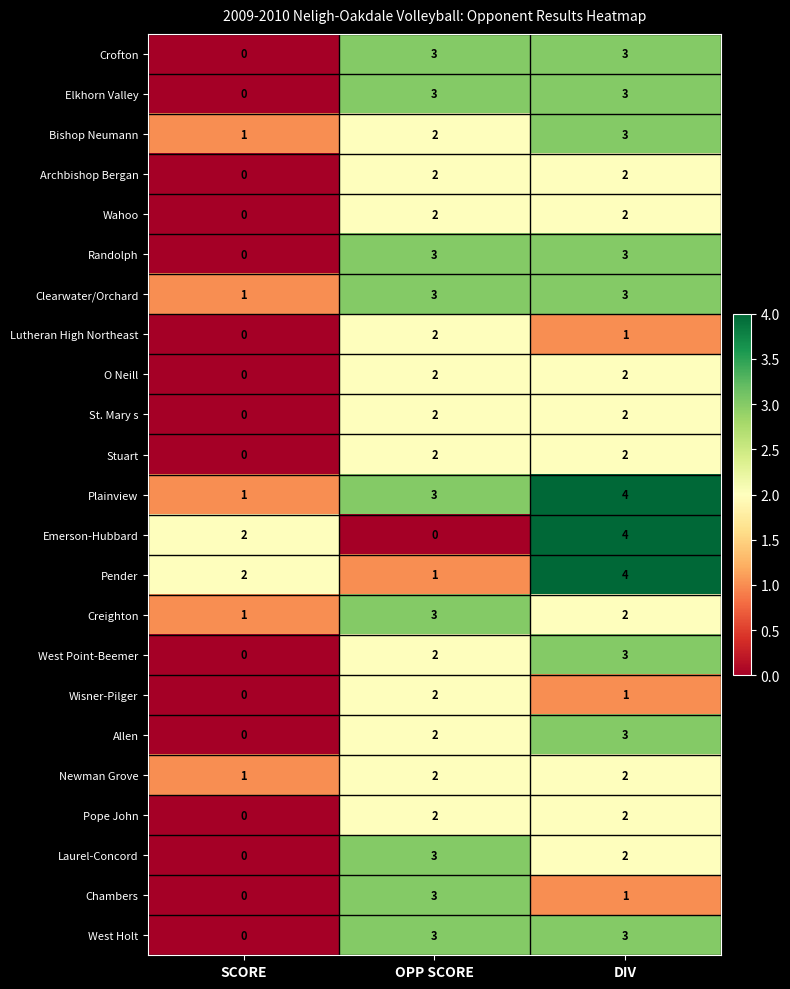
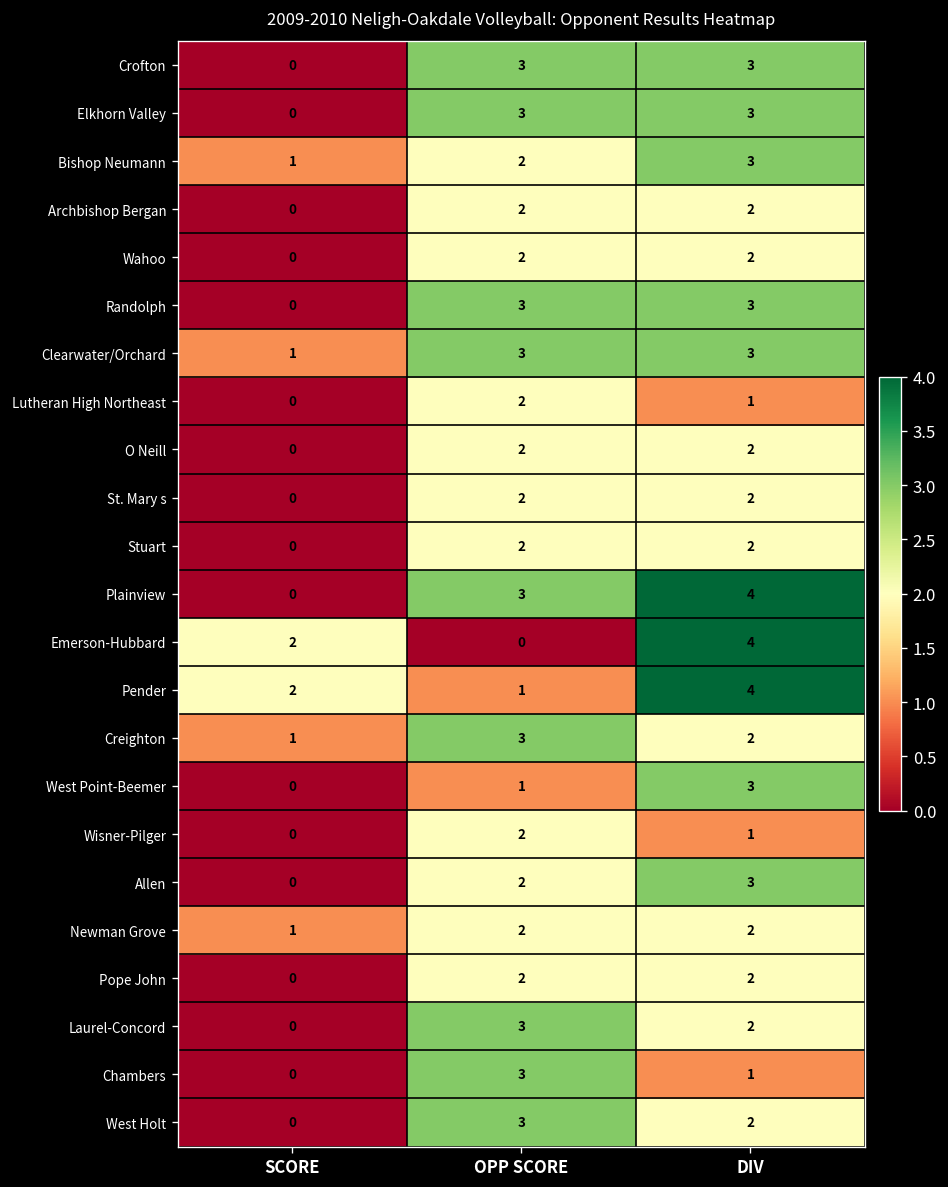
Plainview, SCORE: 1 -> 0
West Point-Beemer, OPP SCORE: 2 -> 1
West Holt, DIV: 3 -> 2
